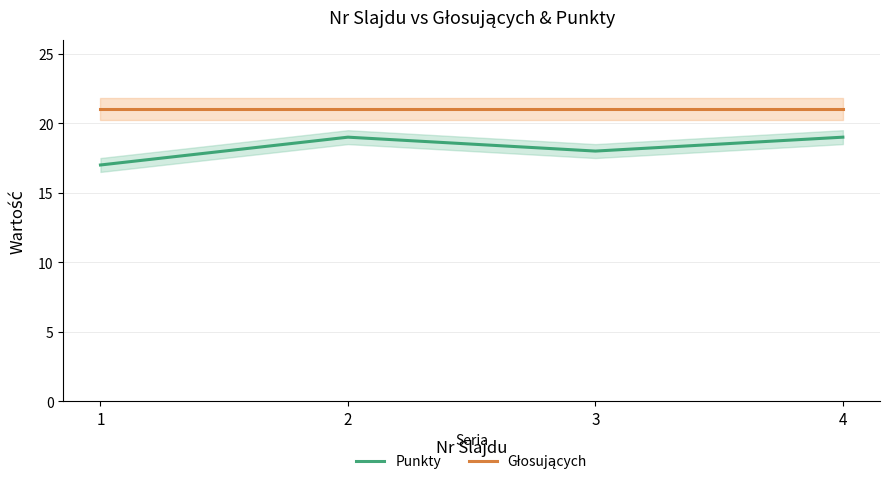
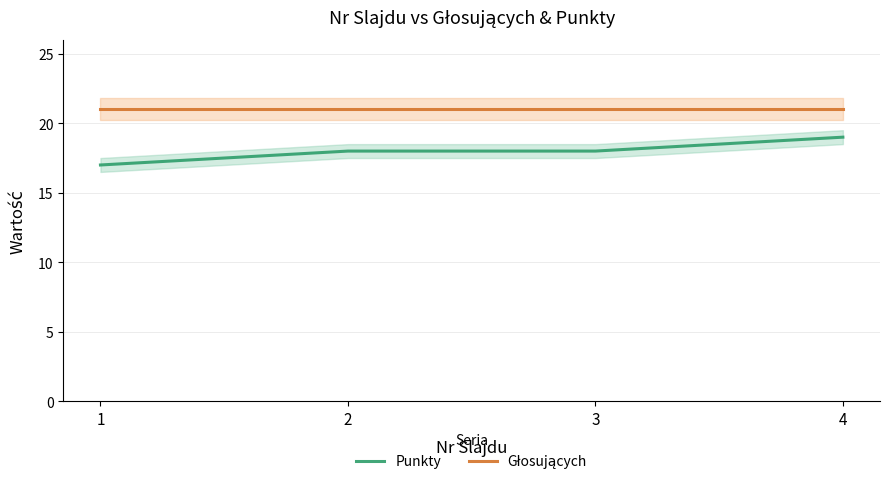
Punkty, 2: 19 -> 18
